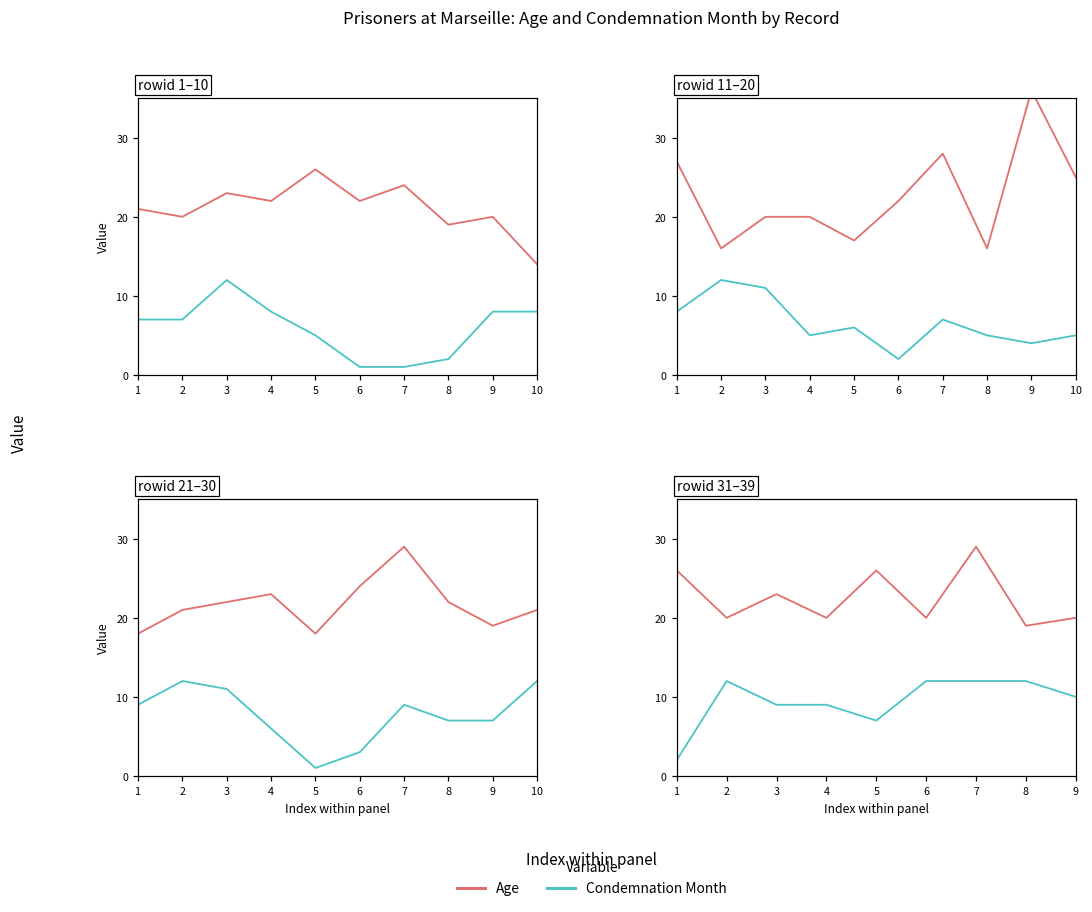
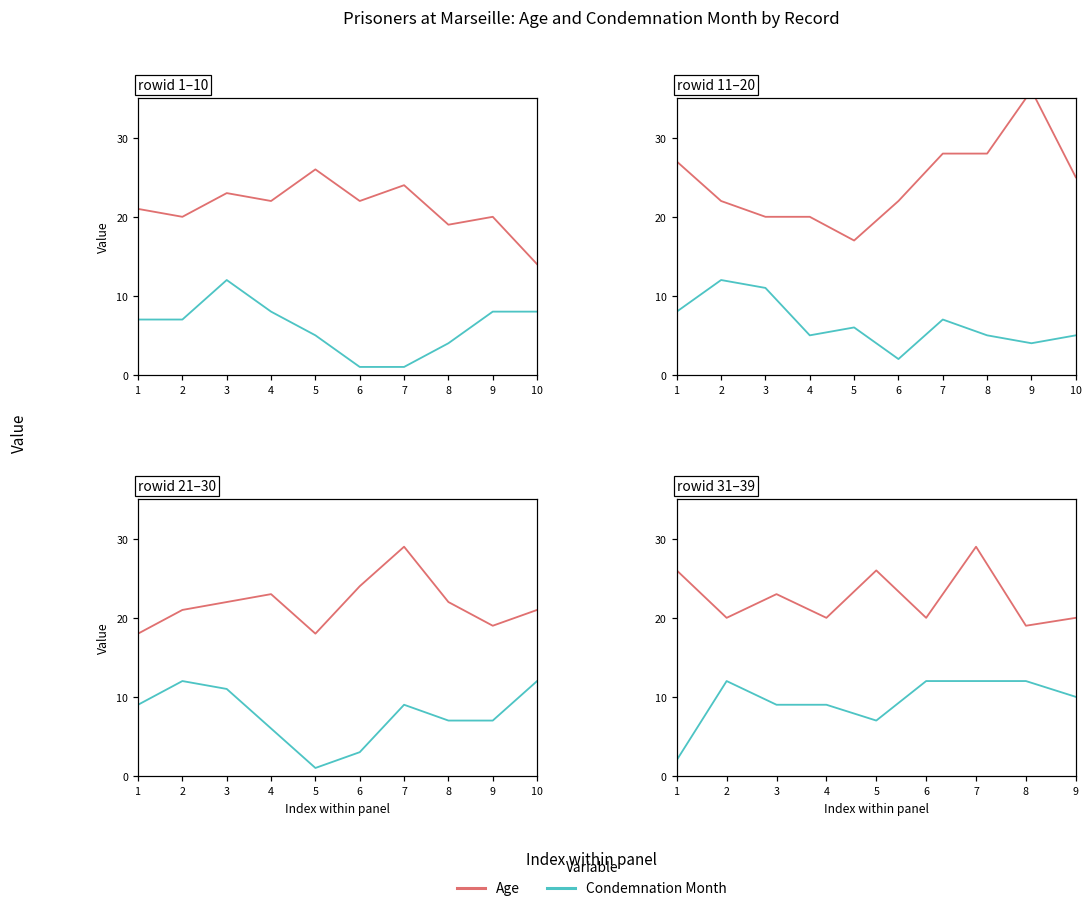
rowid 1–10, Condemnation Month, 8: 2 -> 4
rowid 11–20, Age, 2: 16 -> 22
rowid 11–20, Age, 8: 16 -> 28
